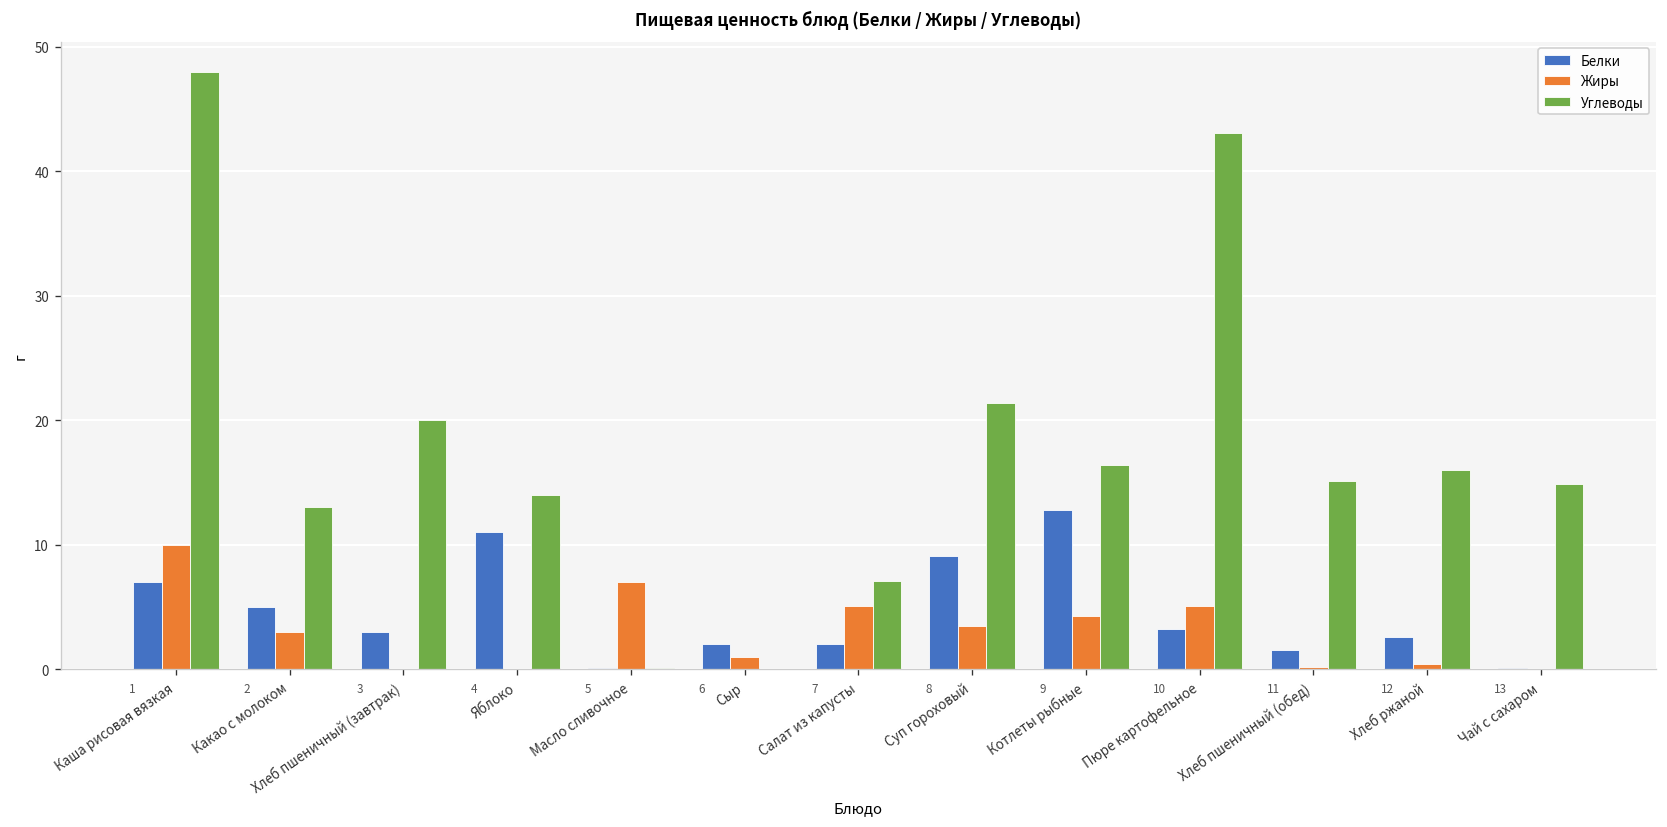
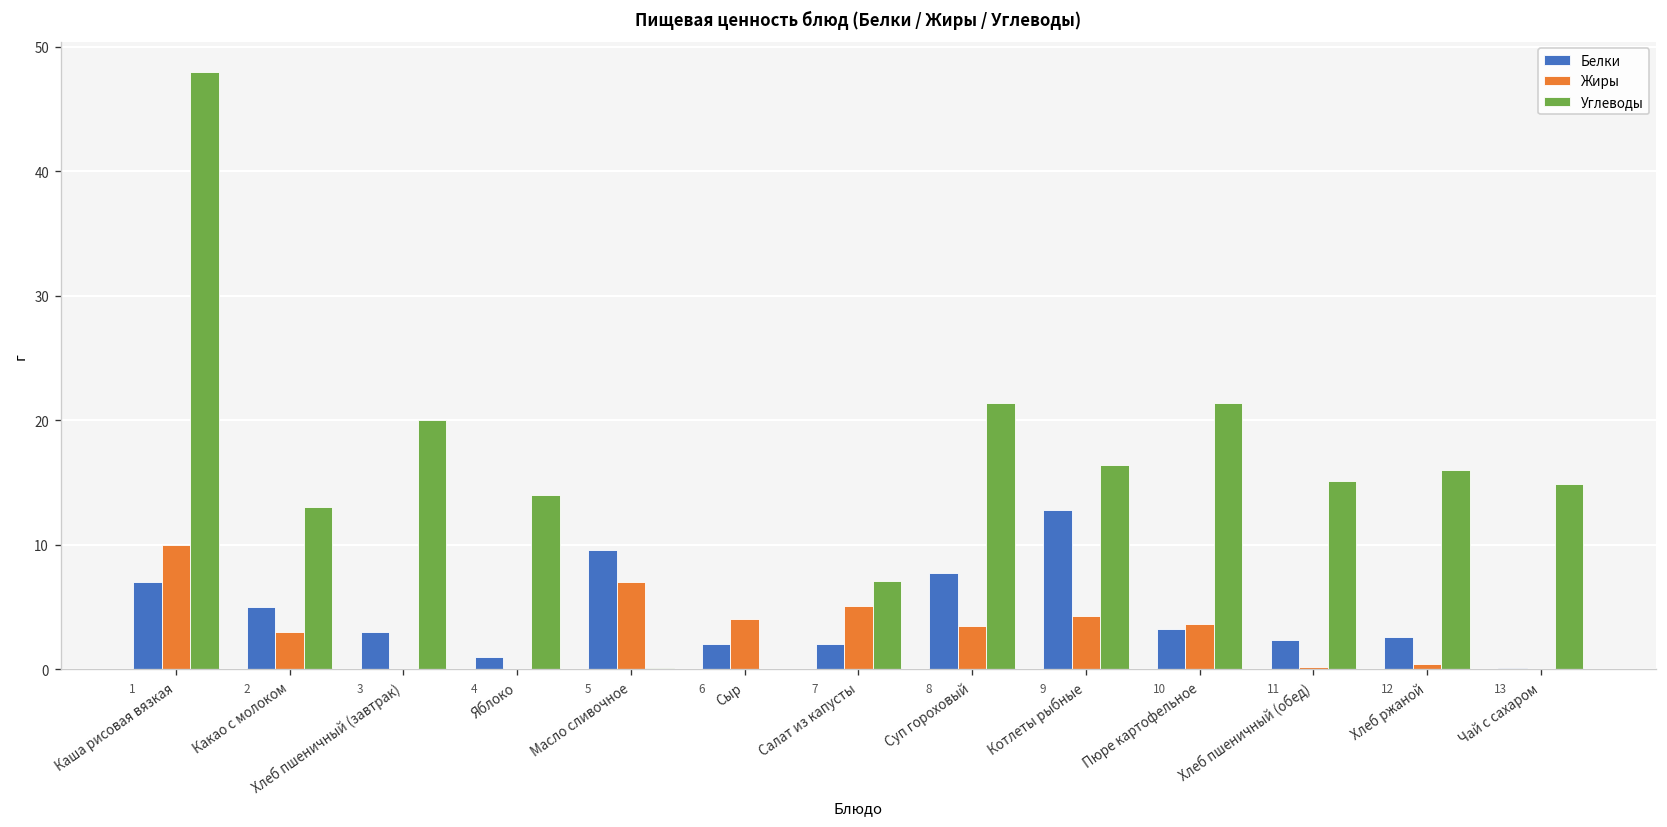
Белки, Яблоко: 11 -> 1
Белки, Масло сливочное: 0.1 -> 9.6
Жиры, Сыр: 1 -> 4
Белки, Суп гороховый: 9.1 -> 7.7
Жиры, Пюре картофельное: 5.1 -> 3.6
Углеводы, Пюре картофельное: 43.1 -> 21.4
Белки, Хлеб пшеничный (обед): 1.5 -> 2.3
